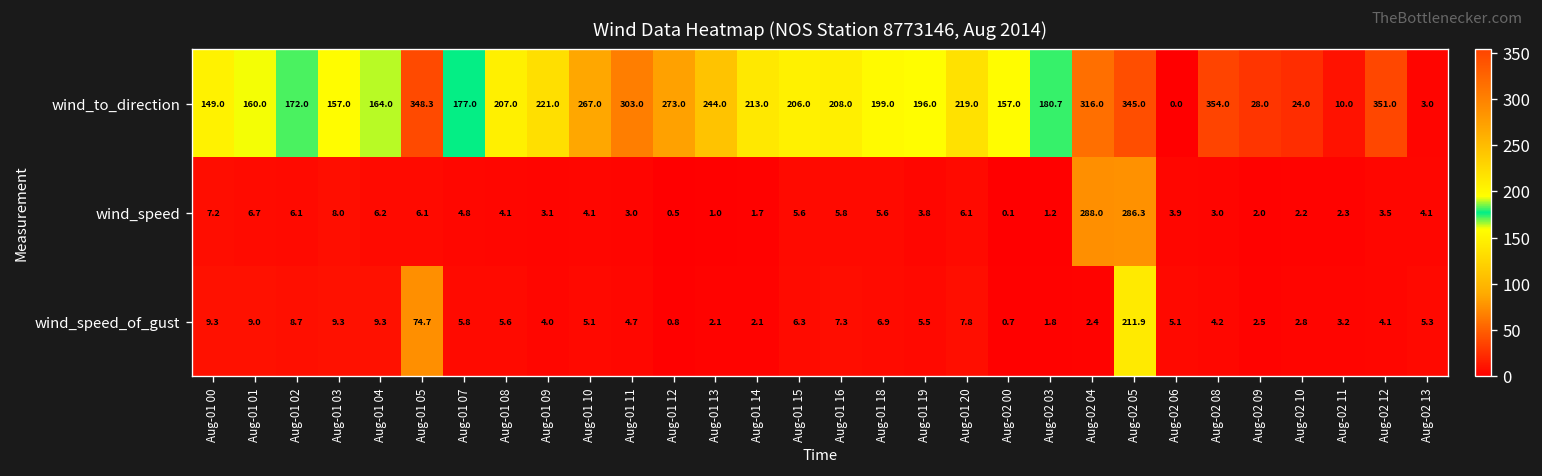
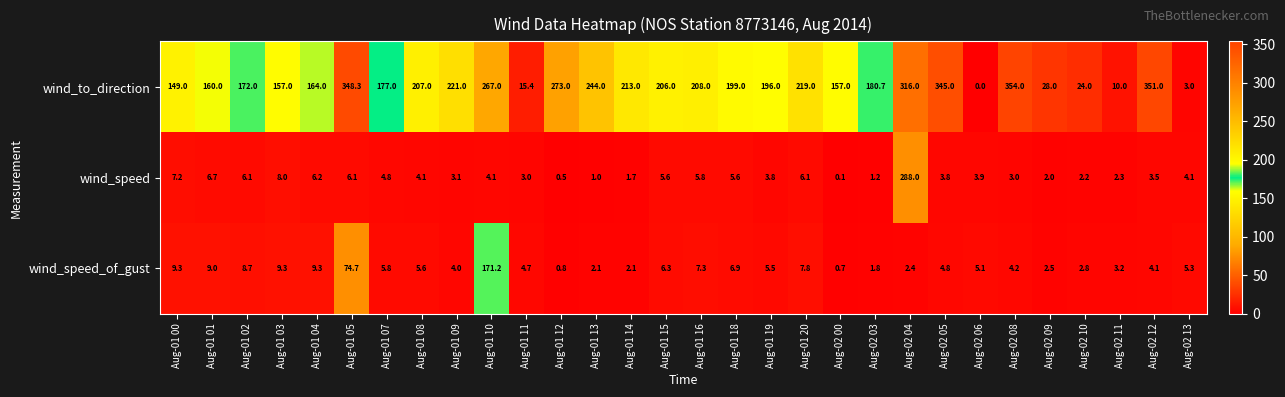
wind_to_direction, Aug-01 11: 303.0 -> 15.4
wind_speed, Aug-02 05: 286.3 -> 3.8
wind_speed_of_gust, Aug-01 10: 5.1 -> 171.2
wind_speed_of_gust, Aug-02 05: 211.9 -> 4.8
